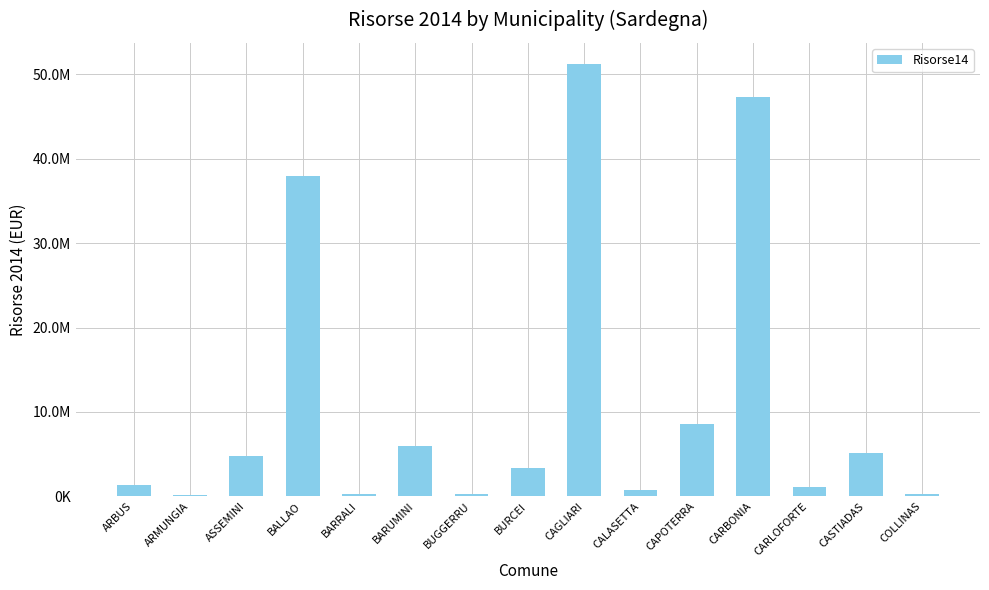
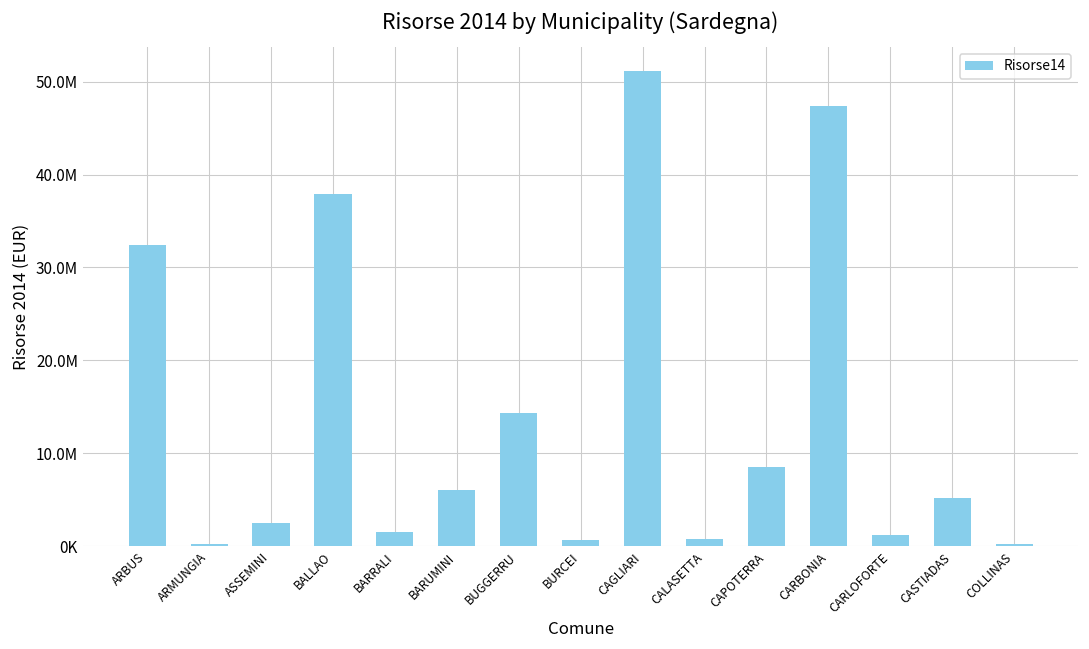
ARBUS: 1000000 -> 32000000
ASSEMINI: 5000000 -> 2000000
BARRALI: 0 -> 1000000
BUGGERRU: 0 -> 14000000
BURCEI: 3000000 -> 1000000
